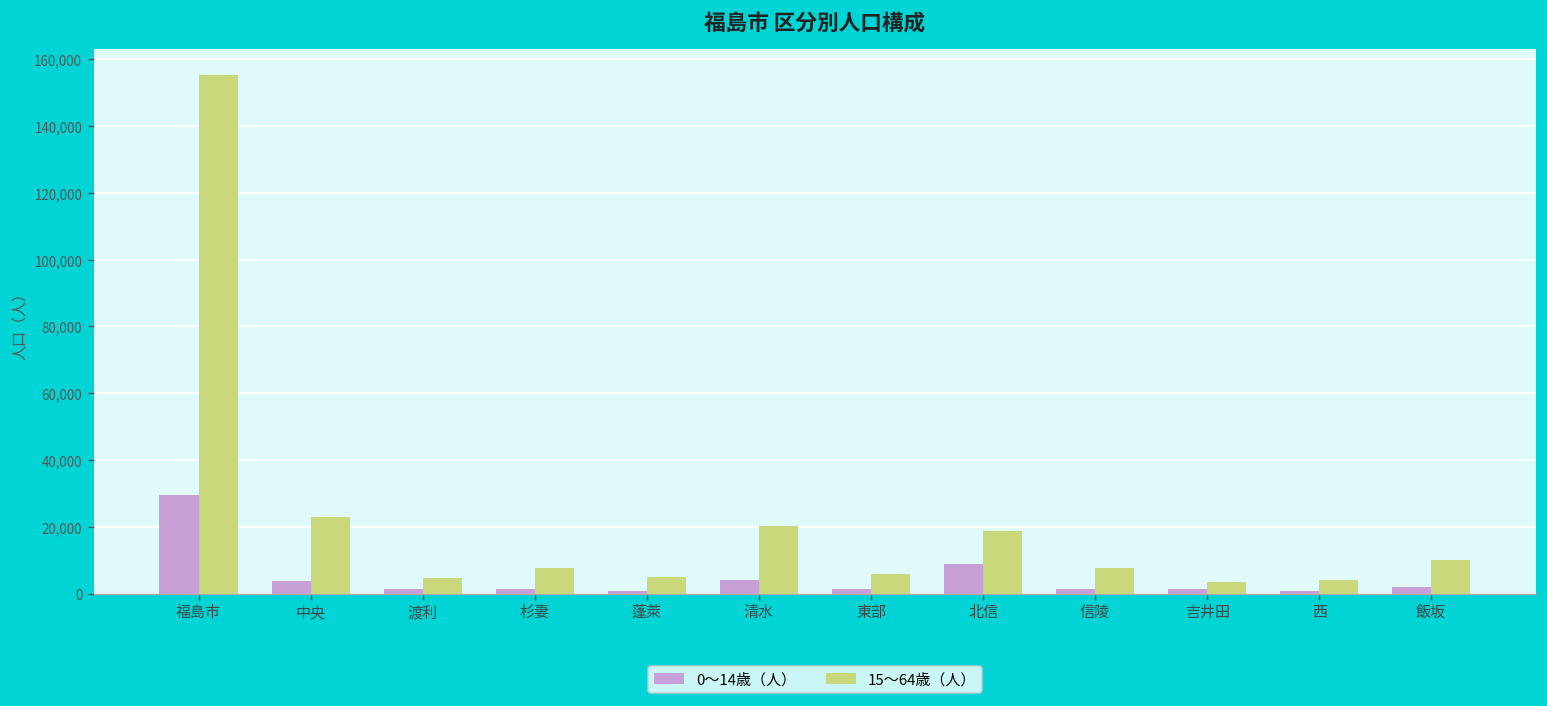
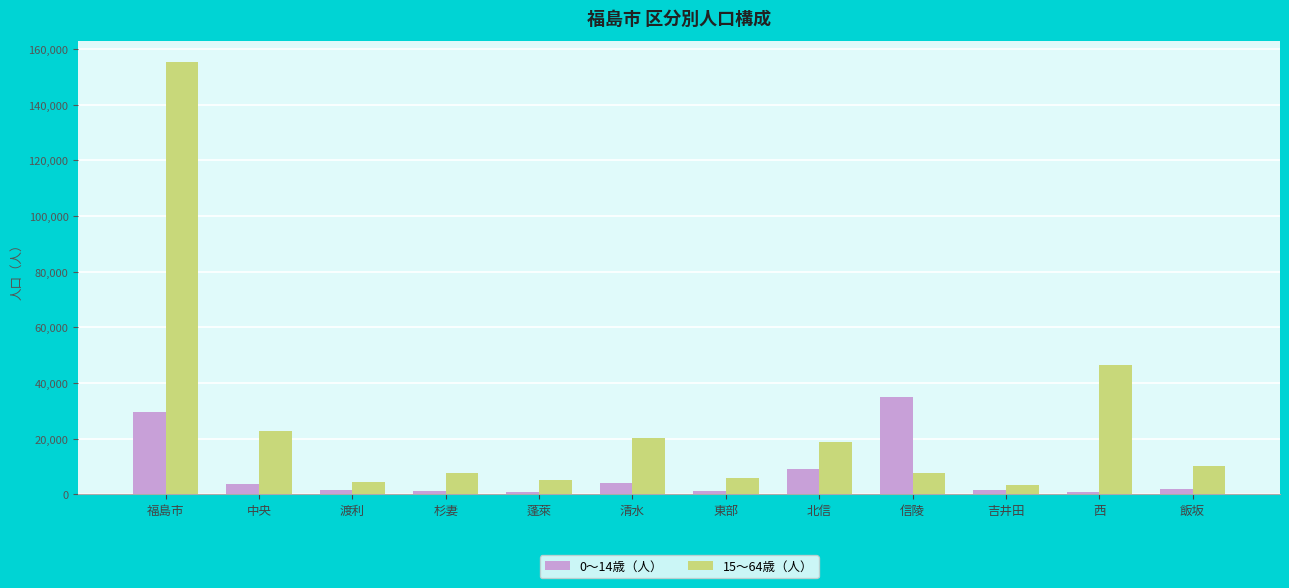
0～14歳（人）, 信陵: 1,000 -> 35,000
15～64歳（人）, 西: 4,000 -> 46,000
